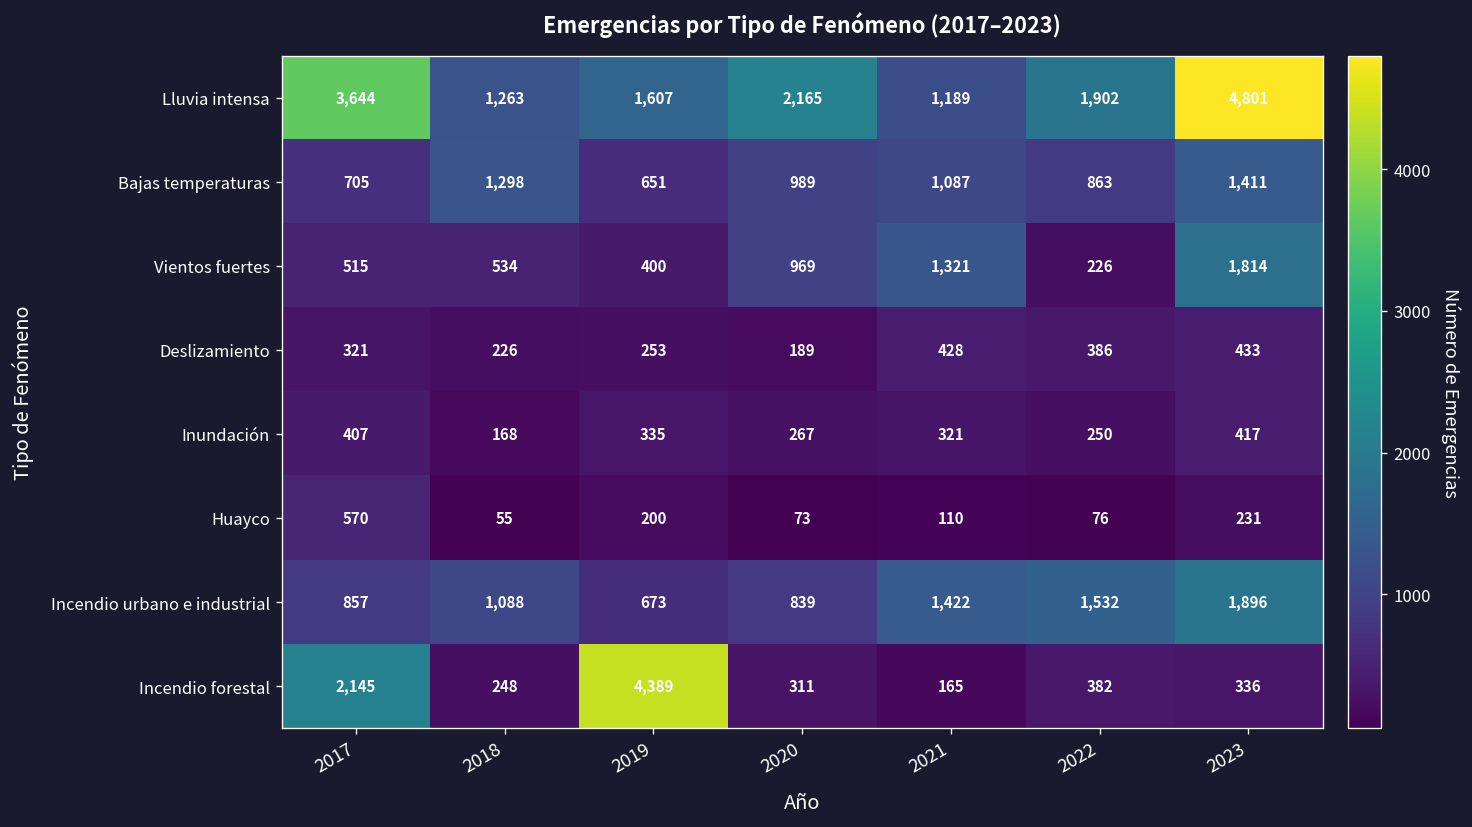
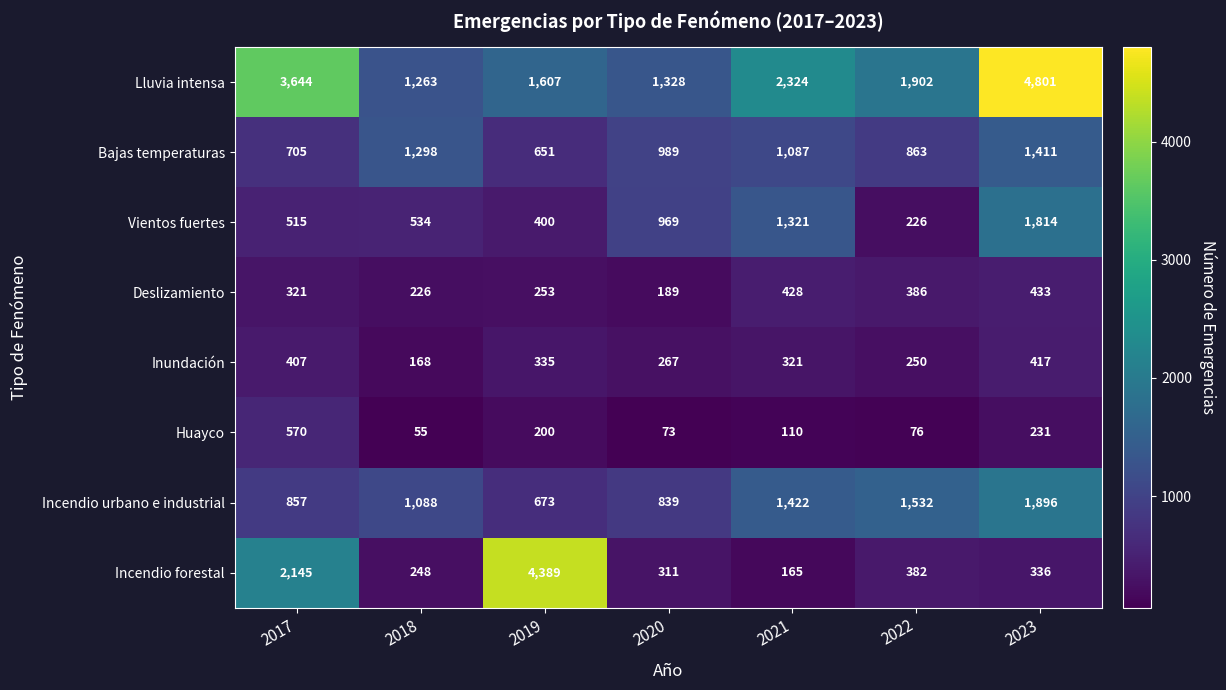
Lluvia intensa, 2020: 2,165 -> 1,328
Lluvia intensa, 2021: 1,189 -> 2,324
